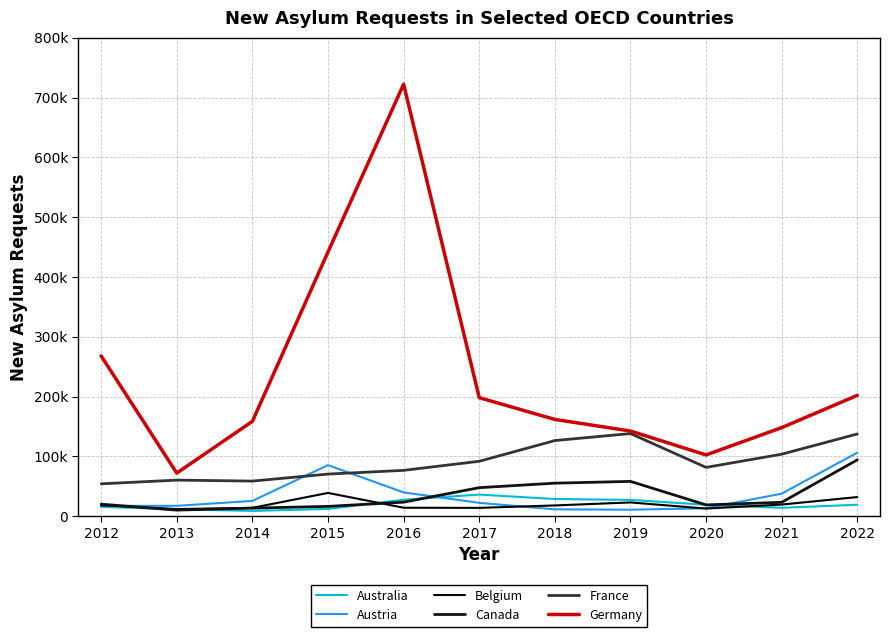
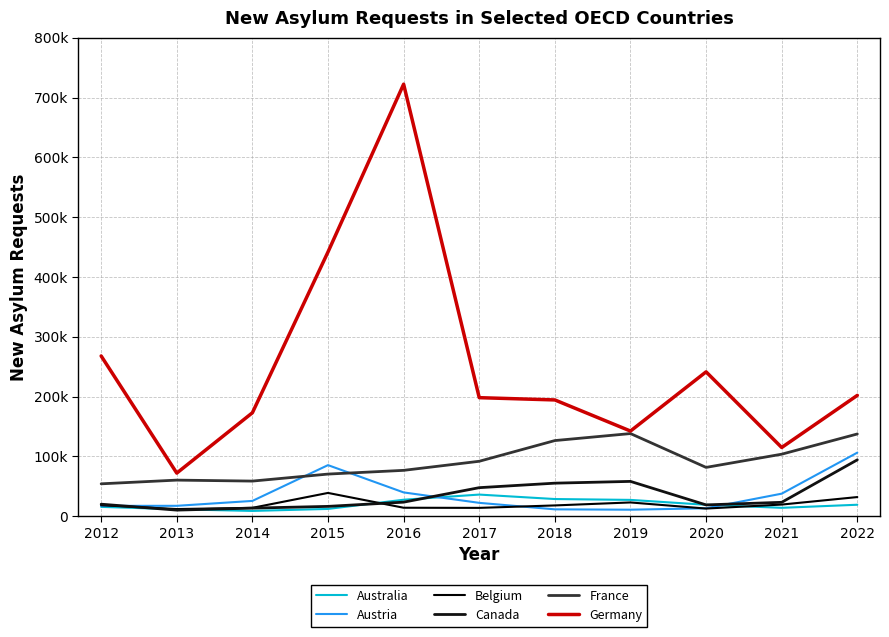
Germany, 2014: 160000 -> 170000
Germany, 2018: 160000 -> 190000
Germany, 2020: 100000 -> 240000
Germany, 2021: 150000 -> 110000
